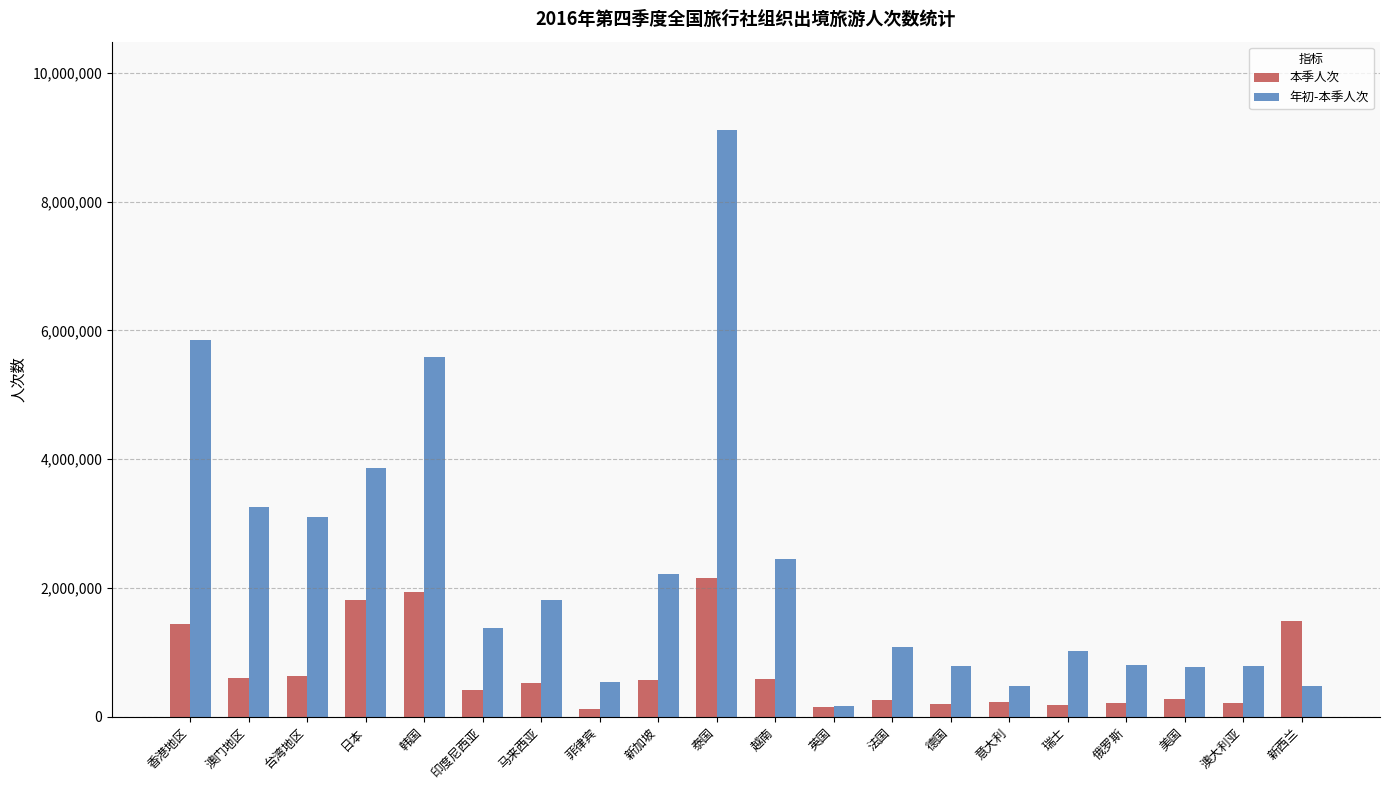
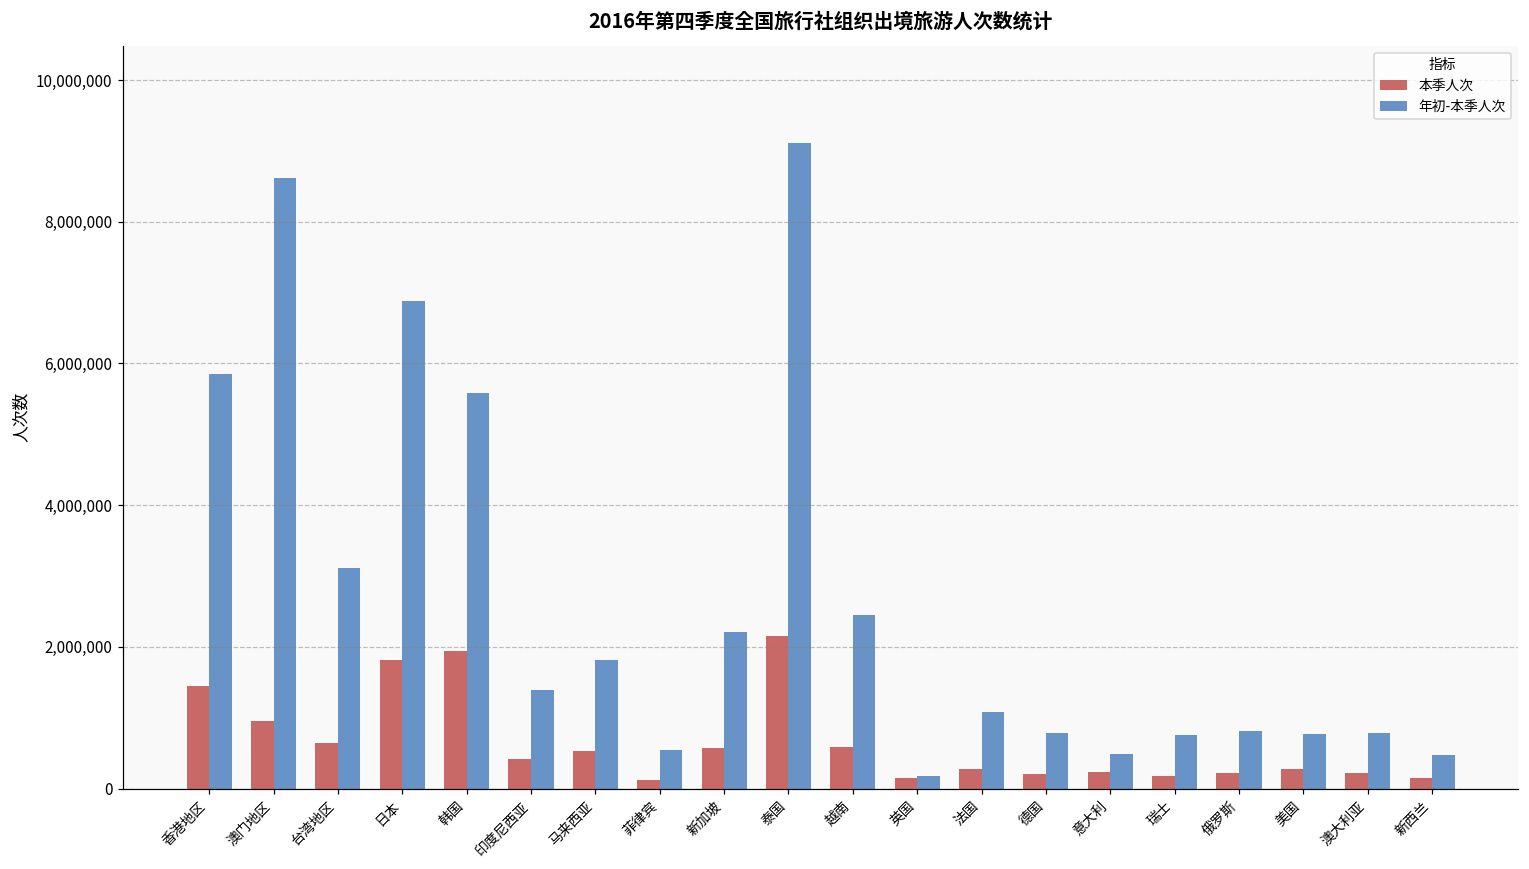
本季人次, 澳门地区: 600,000 -> 1,000,000
年初-本季人次, 澳门地区: 3,300,000 -> 8,600,000
年初-本季人次, 日本: 3,900,000 -> 6,900,000
年初-本季人次, 瑞士: 1,000,000 -> 800,000
本季人次, 新西兰: 1,500,000 -> 100,000
